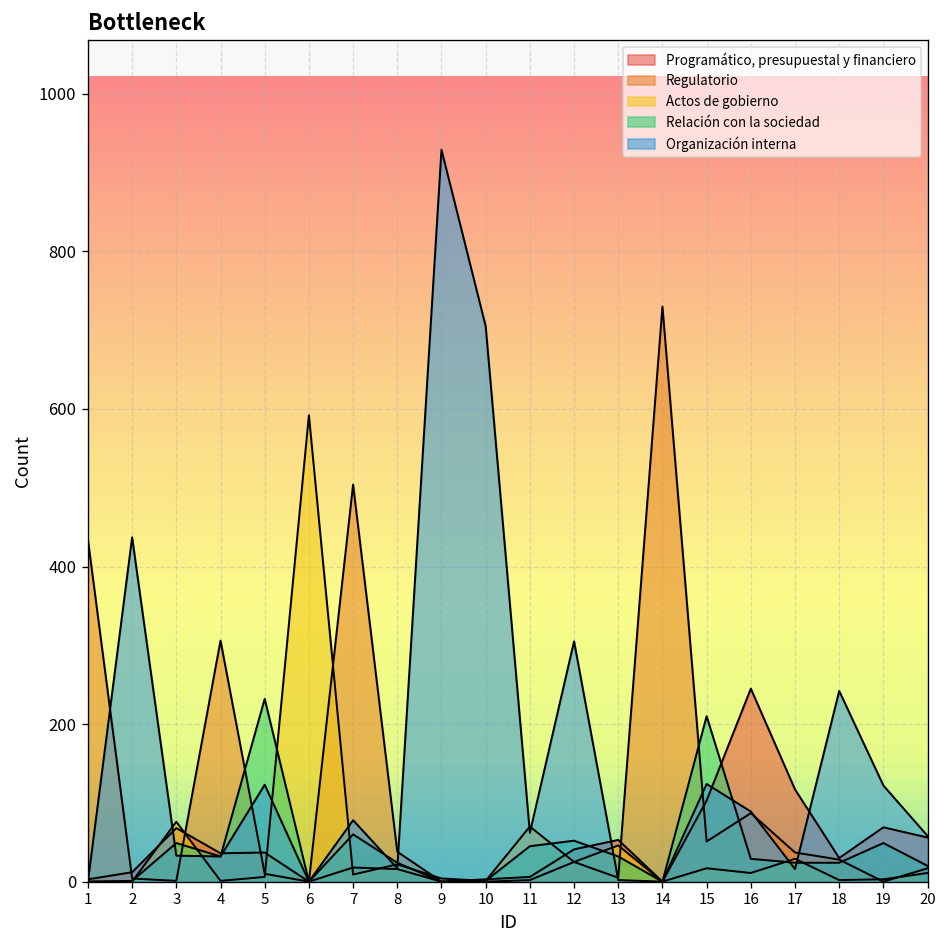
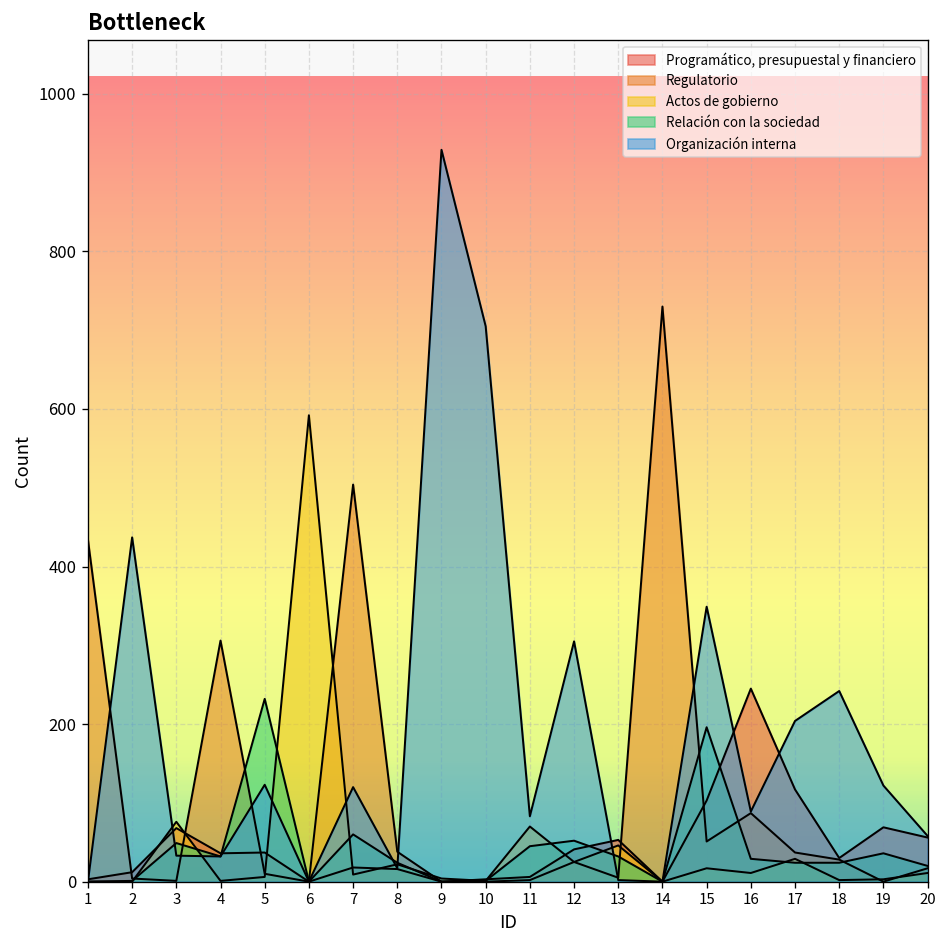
Organización interna, 7: 80 -> 120
Organización interna, 11: 60 -> 80
Relación con la sociedad, 15: 210 -> 200
Organización interna, 15: 120 -> 350
Organización interna, 17: 20 -> 200
Relación con la sociedad, 19: 50 -> 40
